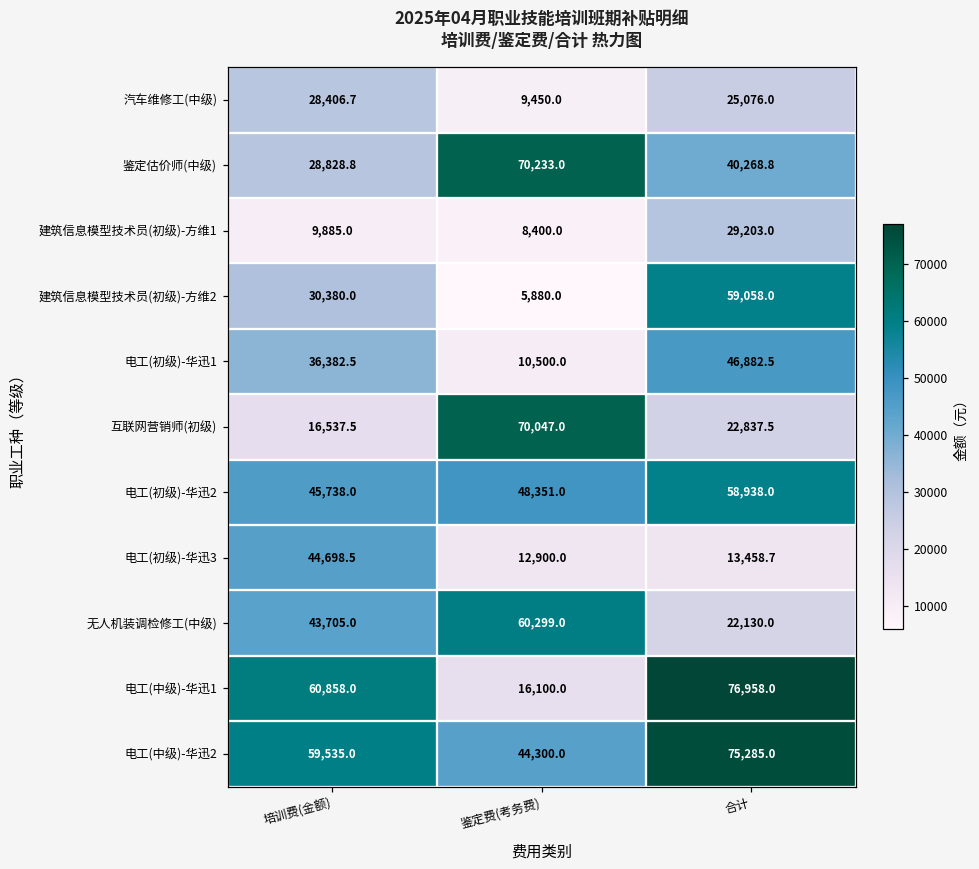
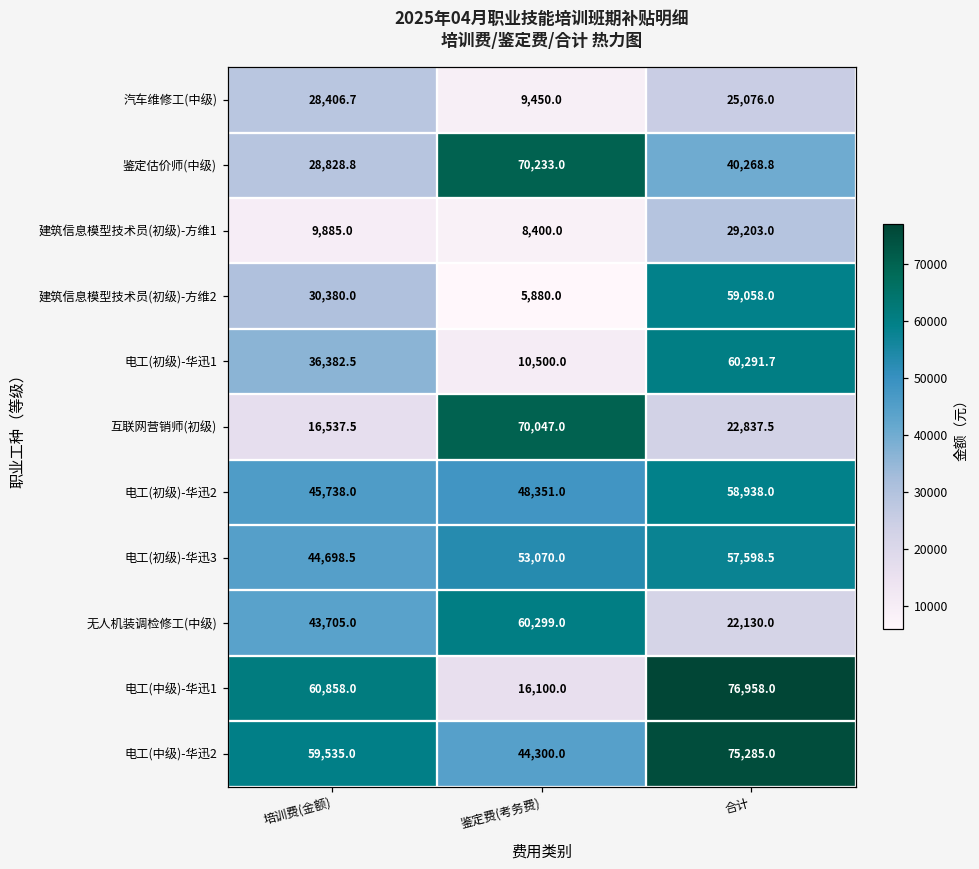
电工(初级)-华迅1, 合计: 46,882.5 -> 60,291.7
电工(初级)-华迅3, 鉴定费(考务费): 12,900.0 -> 53,070.0
电工(初级)-华迅3, 合计: 13,458.7 -> 57,598.5
